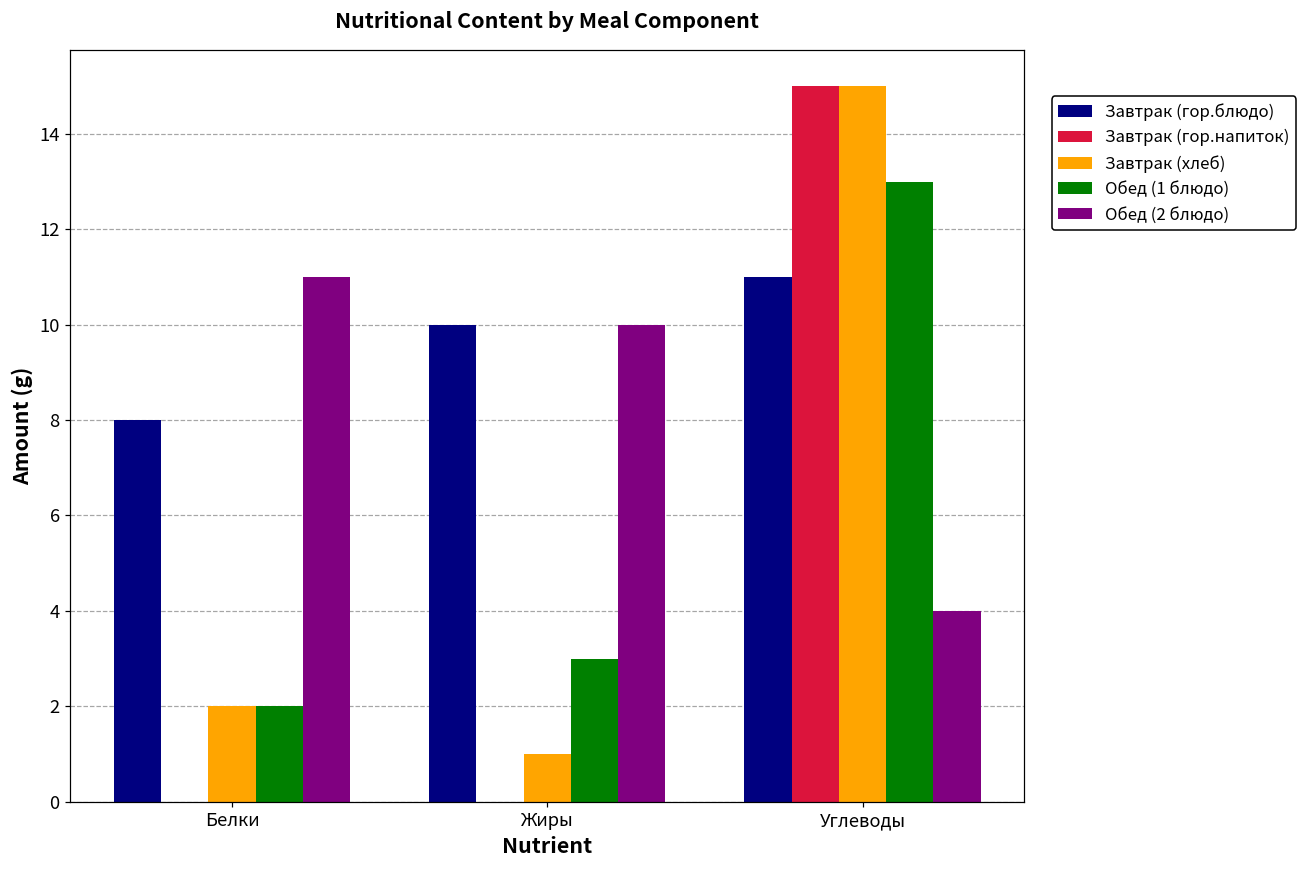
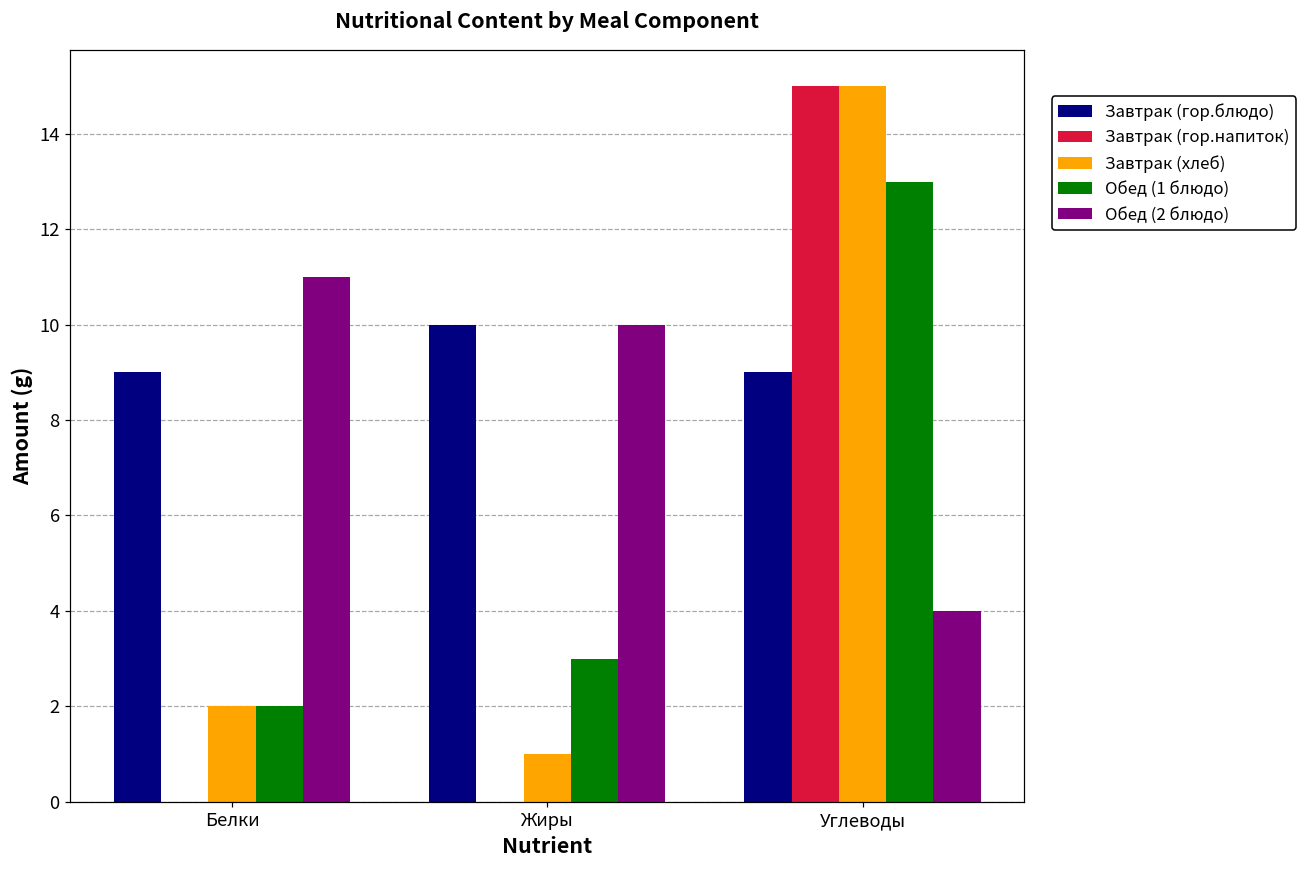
Завтрак (гор.блюдо), Белки: 8 -> 9
Завтрак (гор.блюдо), Углеводы: 11 -> 9
